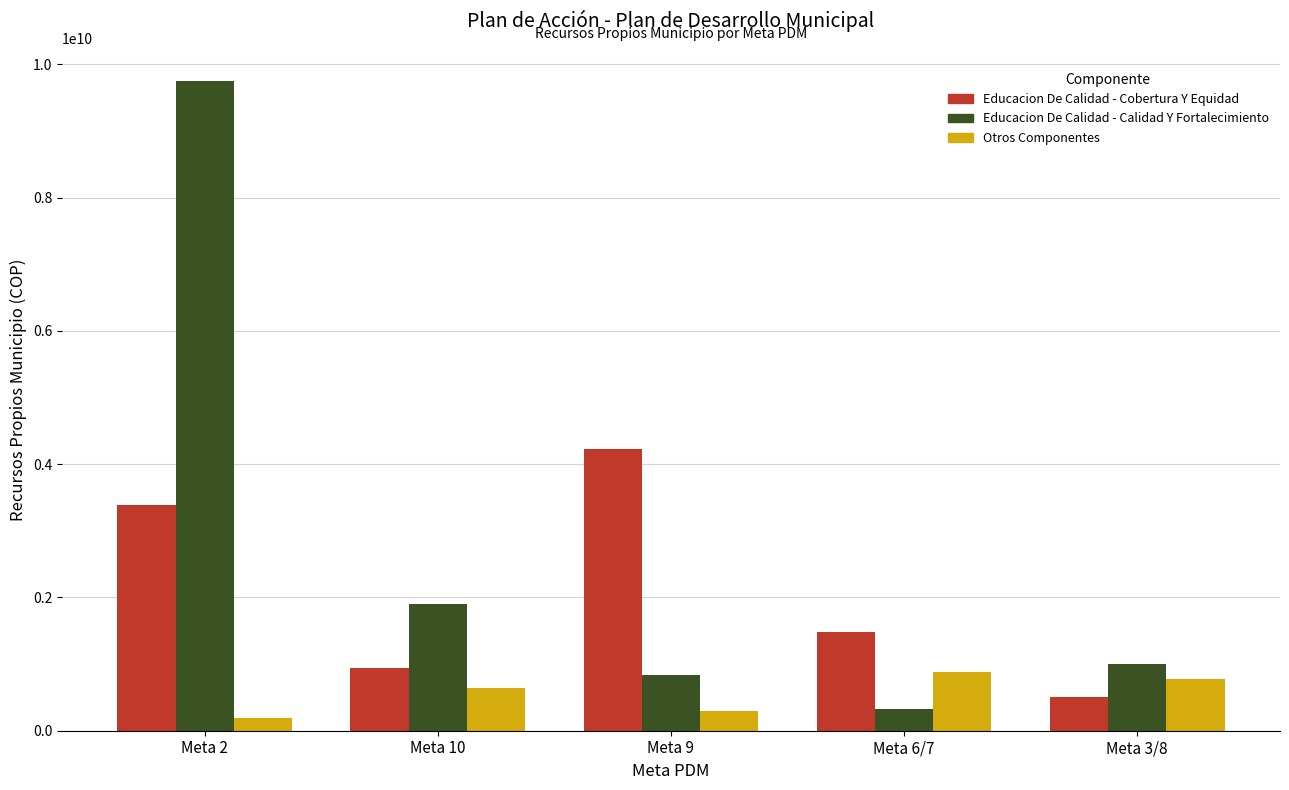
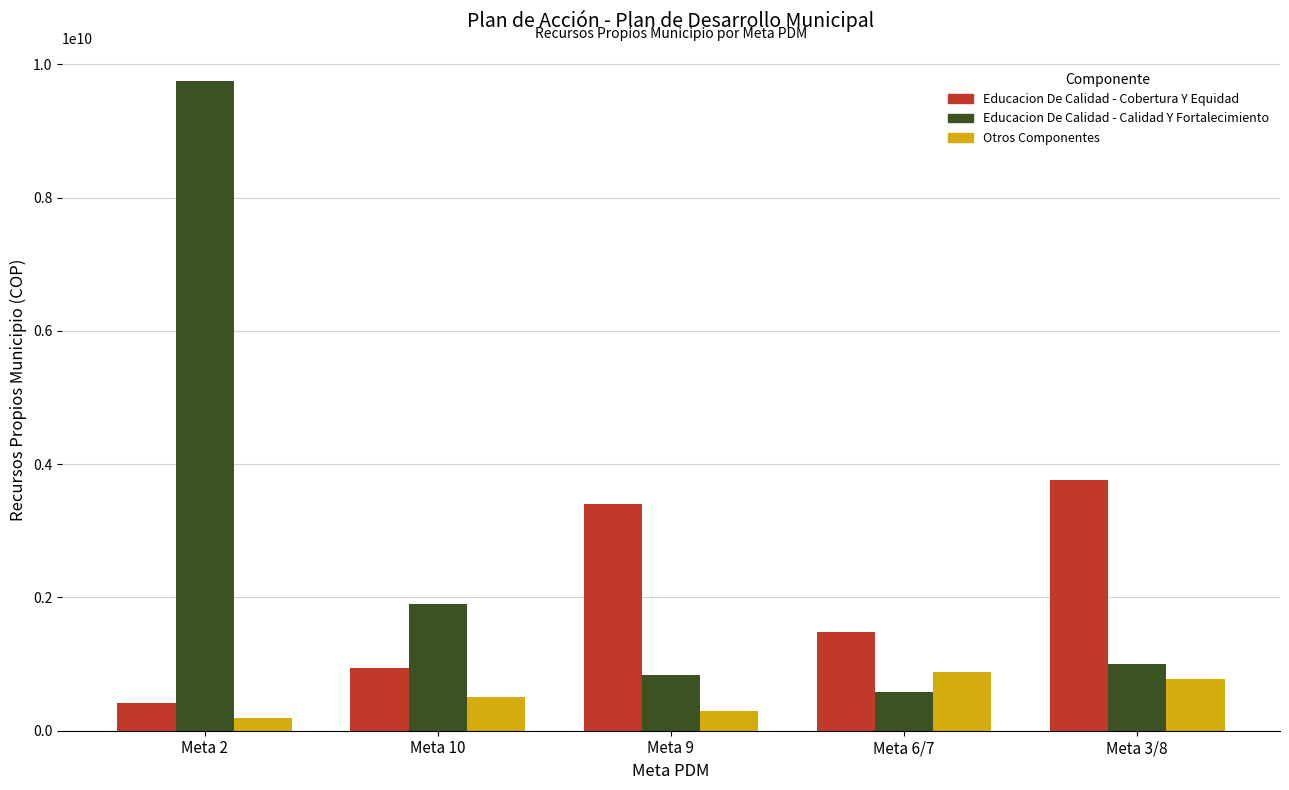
Educacion De Calidad - Cobertura Y Equidad, Meta 2: 3400000000 -> 400000000
Otros Componentes, Meta 10: 600000000 -> 500000000
Educacion De Calidad - Cobertura Y Equidad, Meta 9: 4200000000 -> 3400000000
Educacion De Calidad - Calidad Y Fortalecimiento, Meta 6/7: 300000000 -> 600000000
Educacion De Calidad - Cobertura Y Equidad, Meta 3/8: 500000000 -> 3800000000
